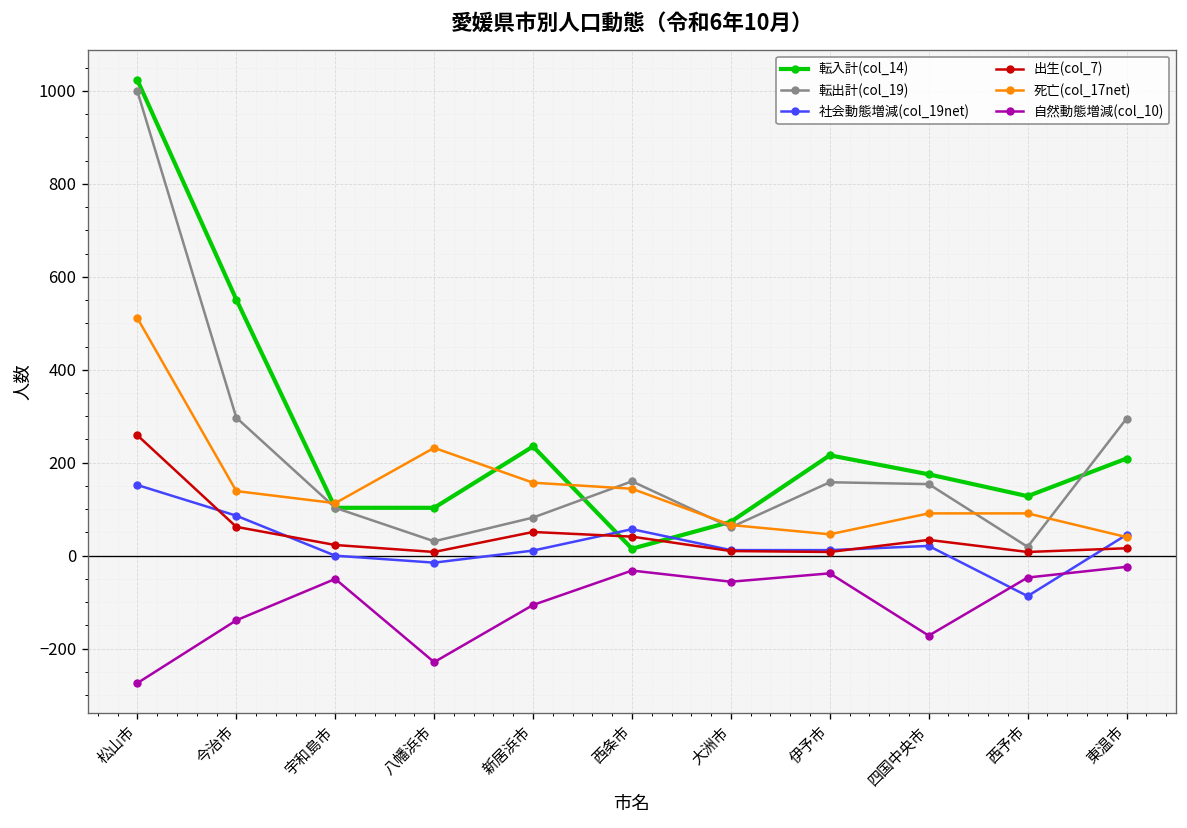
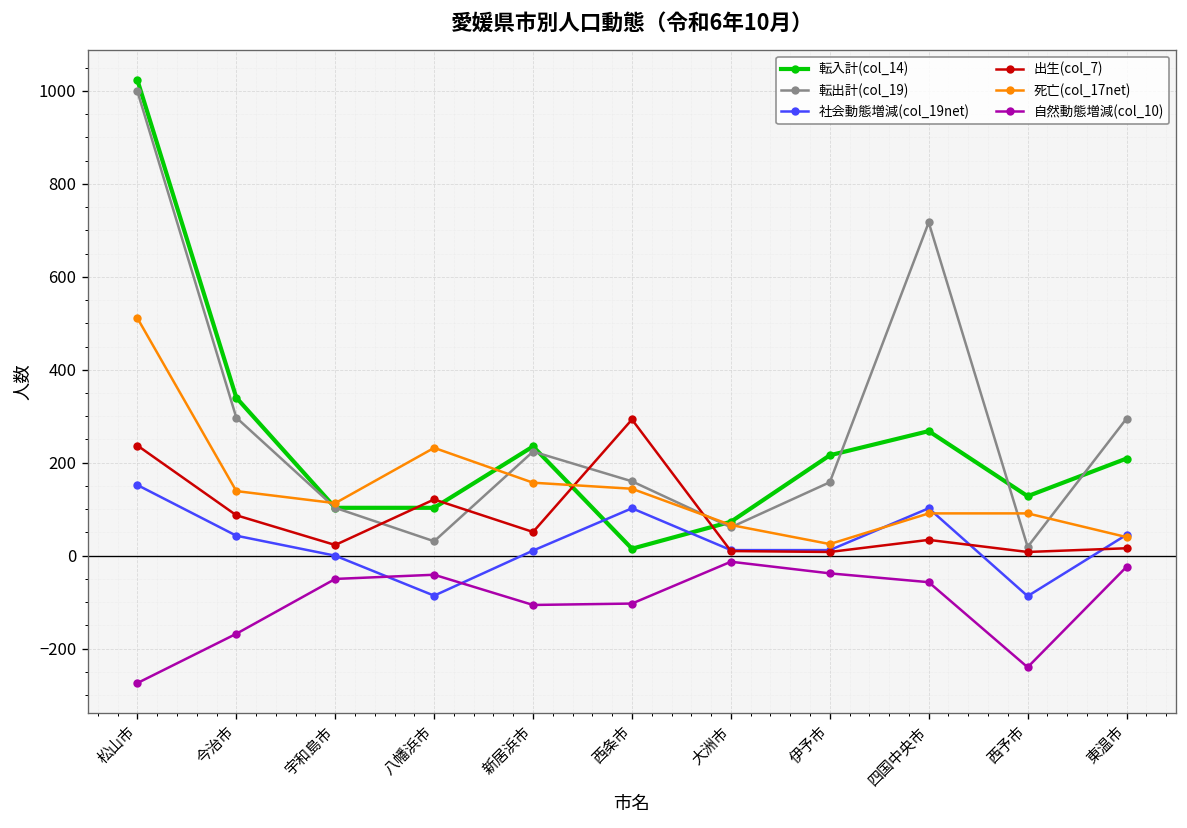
出生(col_7), 松山市: 260 -> 240
転入計(col_14), 今治市: 550 -> 340
社会動態増減(col_19net), 今治市: 90 -> 40
出生(col_7), 今治市: 60 -> 90
自然動態増減(col_10), 今治市: -140 -> -170
社会動態増減(col_19net), 八幡浜市: -20 -> -90
出生(col_7), 八幡浜市: 10 -> 120
自然動態増減(col_10), 八幡浜市: -230 -> -40
転出計(col_19), 新居浜市: 80 -> 220
社会動態増減(col_19net), 西条市: 60 -> 100
出生(col_7), 西条市: 40 -> 290
自然動態増減(col_10), 西条市: -30 -> -100
自然動態増減(col_10), 大洲市: -60 -> -10
死亡(col_17net), 伊予市: 50 -> 30
転入計(col_14), 四国中央市: 180 -> 270
転出計(col_19), 四国中央市: 150 -> 720
社会動態増減(col_19net), 四国中央市: 20 -> 100
自然動態増減(col_10), 四国中央市: -170 -> -60
自然動態増減(col_10), 西予市: -50 -> -240
